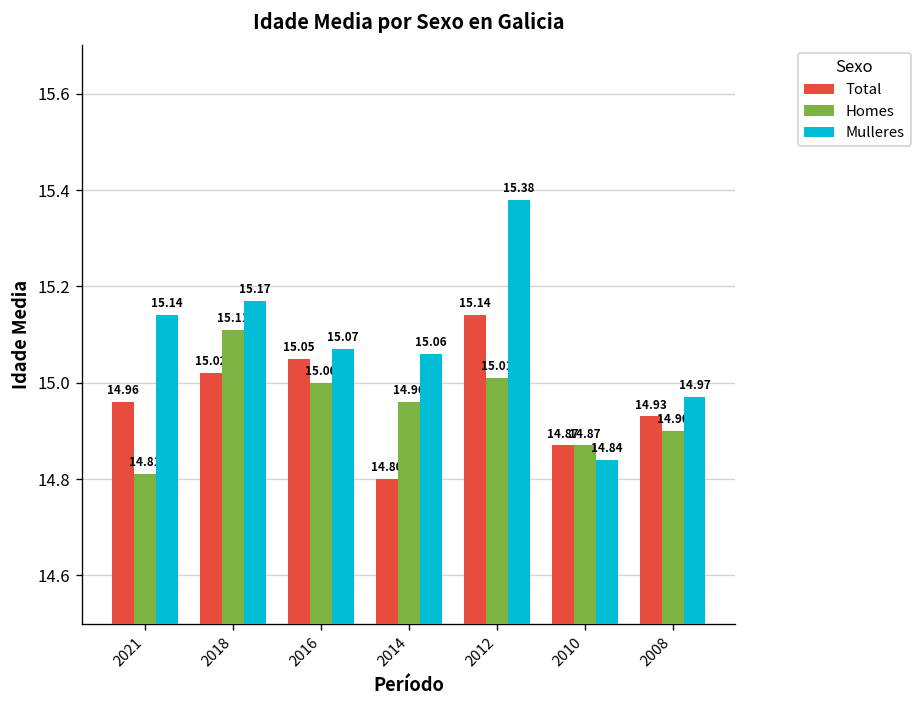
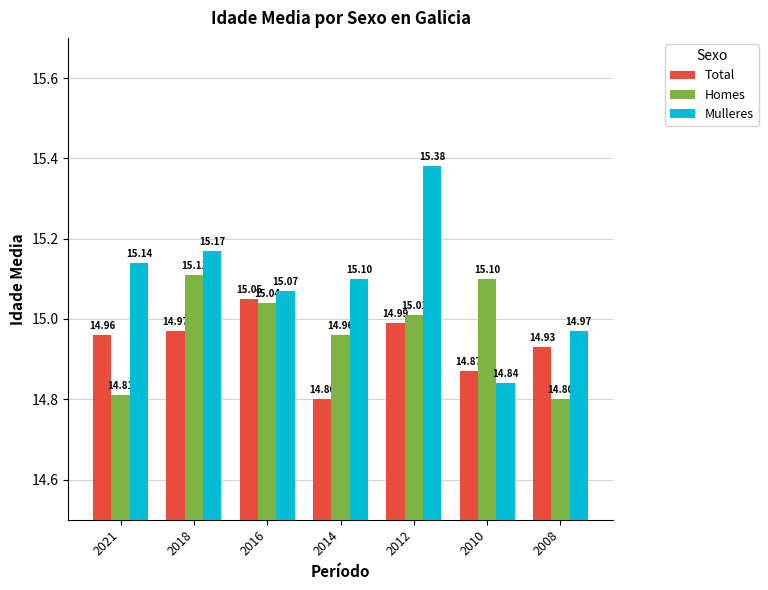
Total, 2018: 15.02 -> 14.97
Homes, 2016: 15.00 -> 15.04
Mulleres, 2014: 15.06 -> 15.10
Total, 2012: 15.14 -> 14.99
Homes, 2010: 14.87 -> 15.10
Homes, 2008: 14.90 -> 14.80
